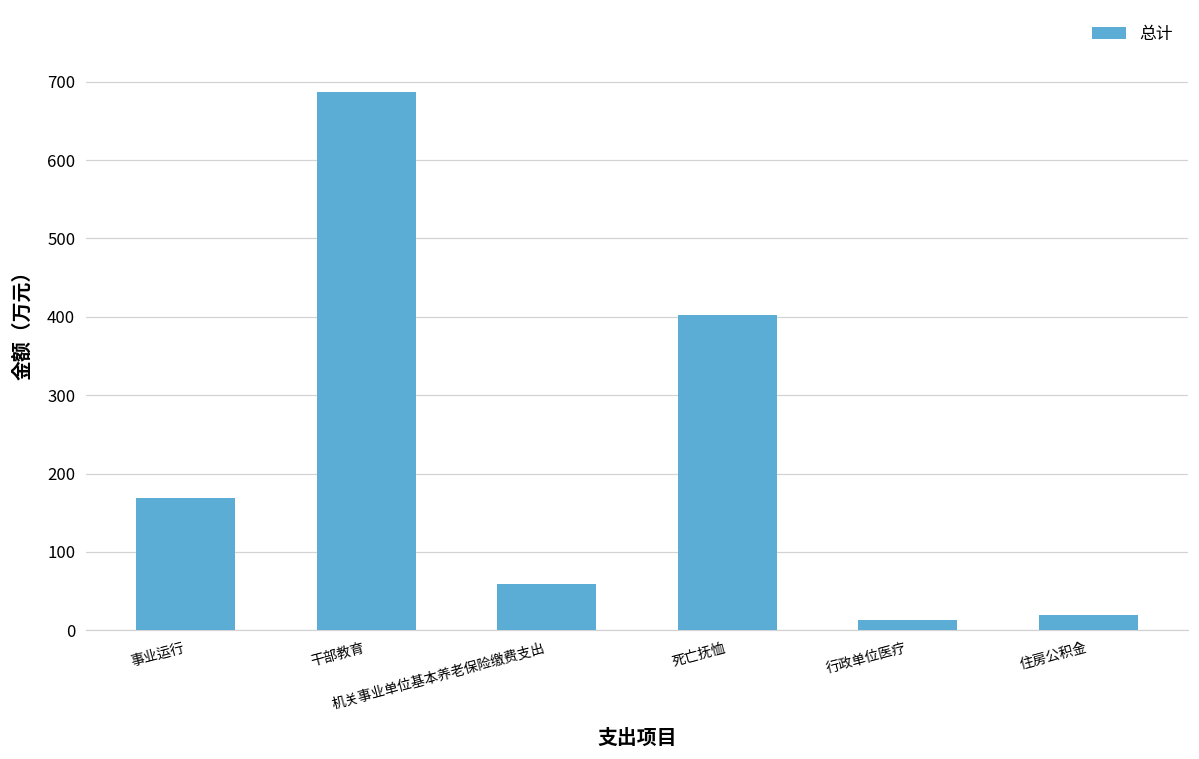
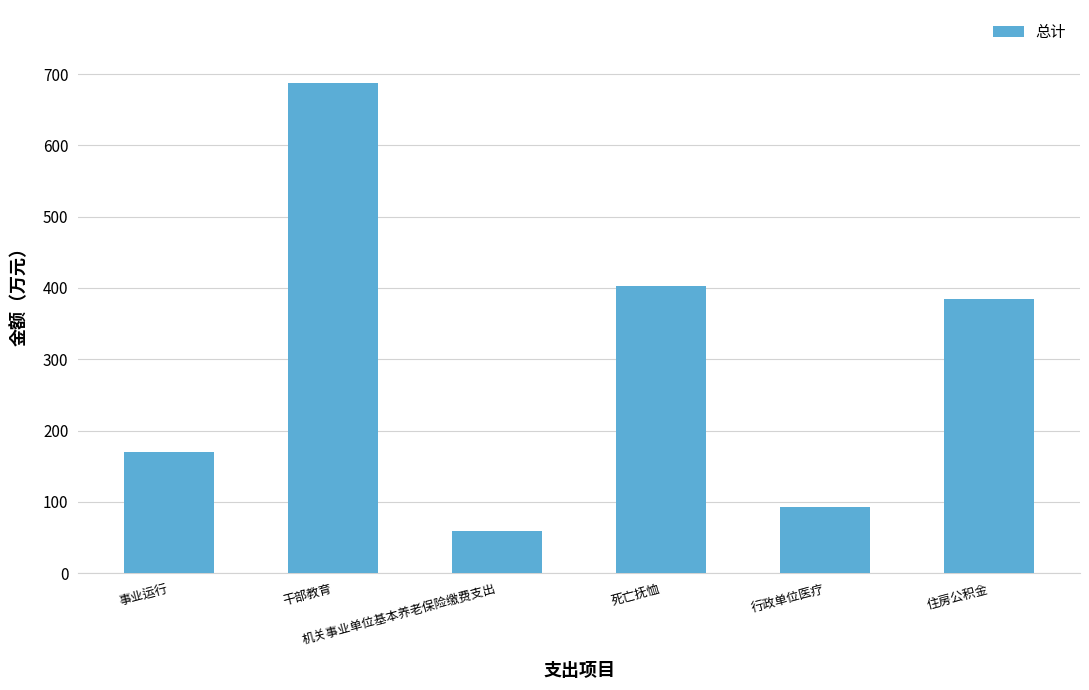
行政单位医疗: 10 -> 90
住房公积金: 20 -> 380
